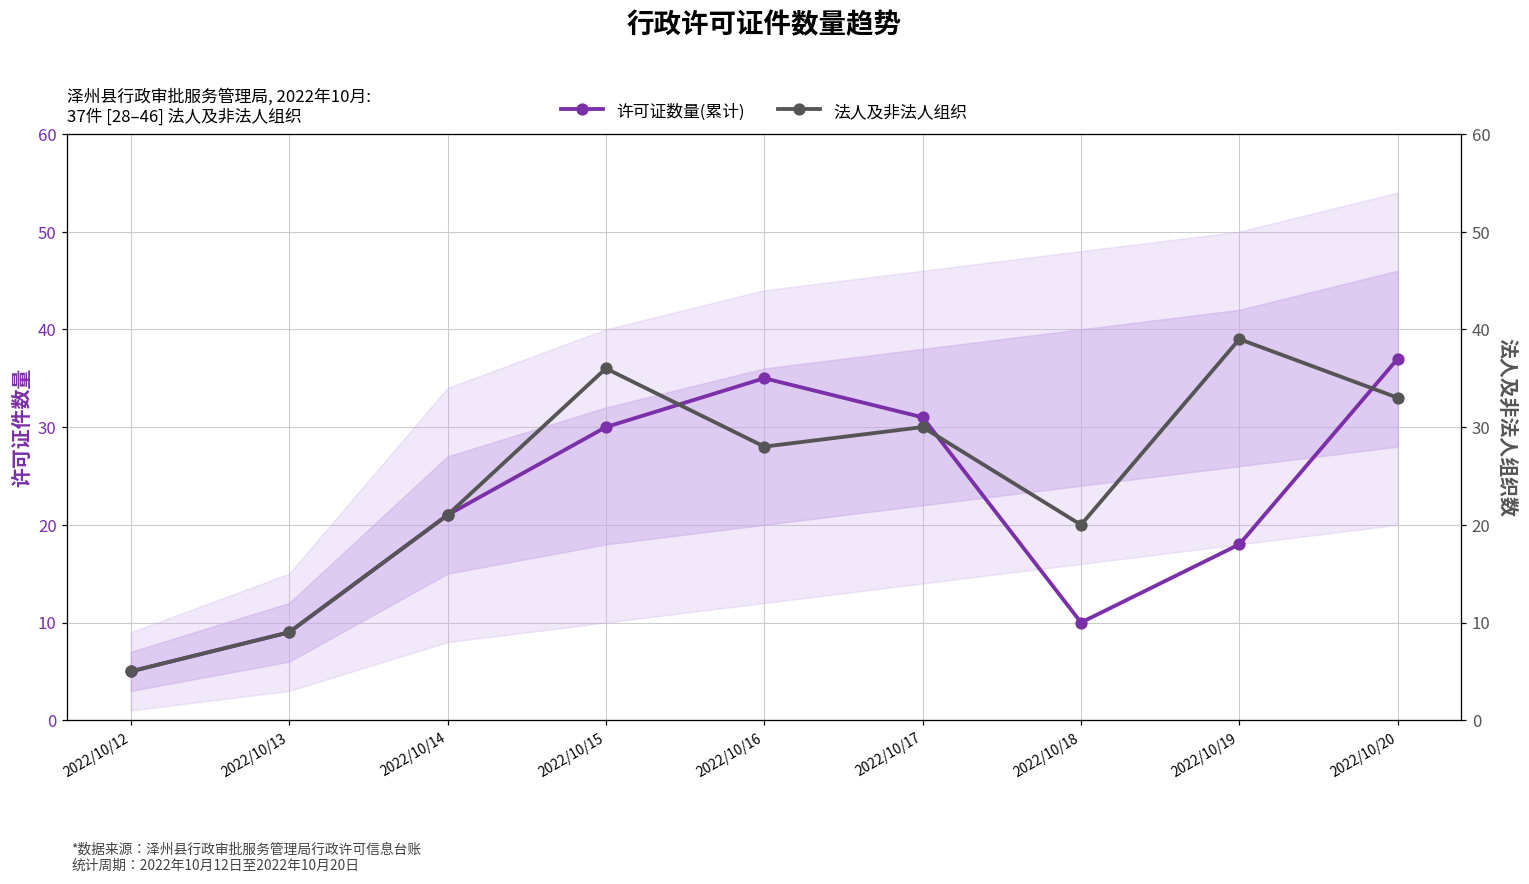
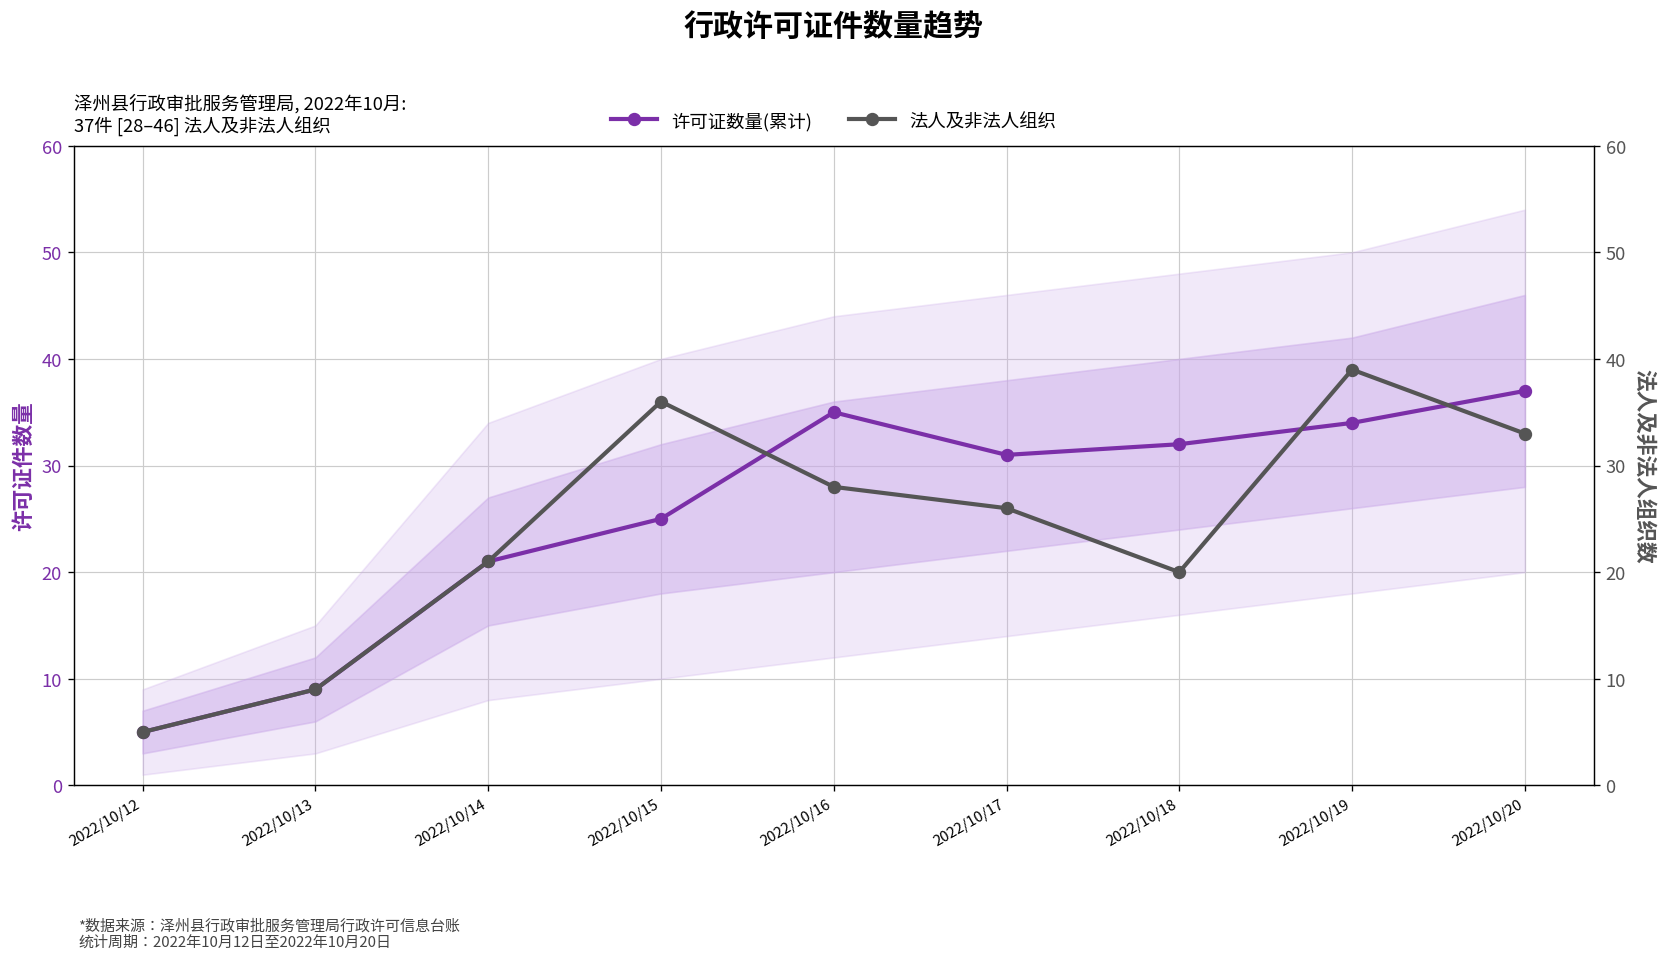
许可证数量(累计), 2022/10/15: 30 -> 25
许可证数量(累计), 2022/10/18: 10 -> 32
许可证数量(累计), 2022/10/19: 18 -> 34
法人及非法人组织, 2022/10/17: 30 -> 26
